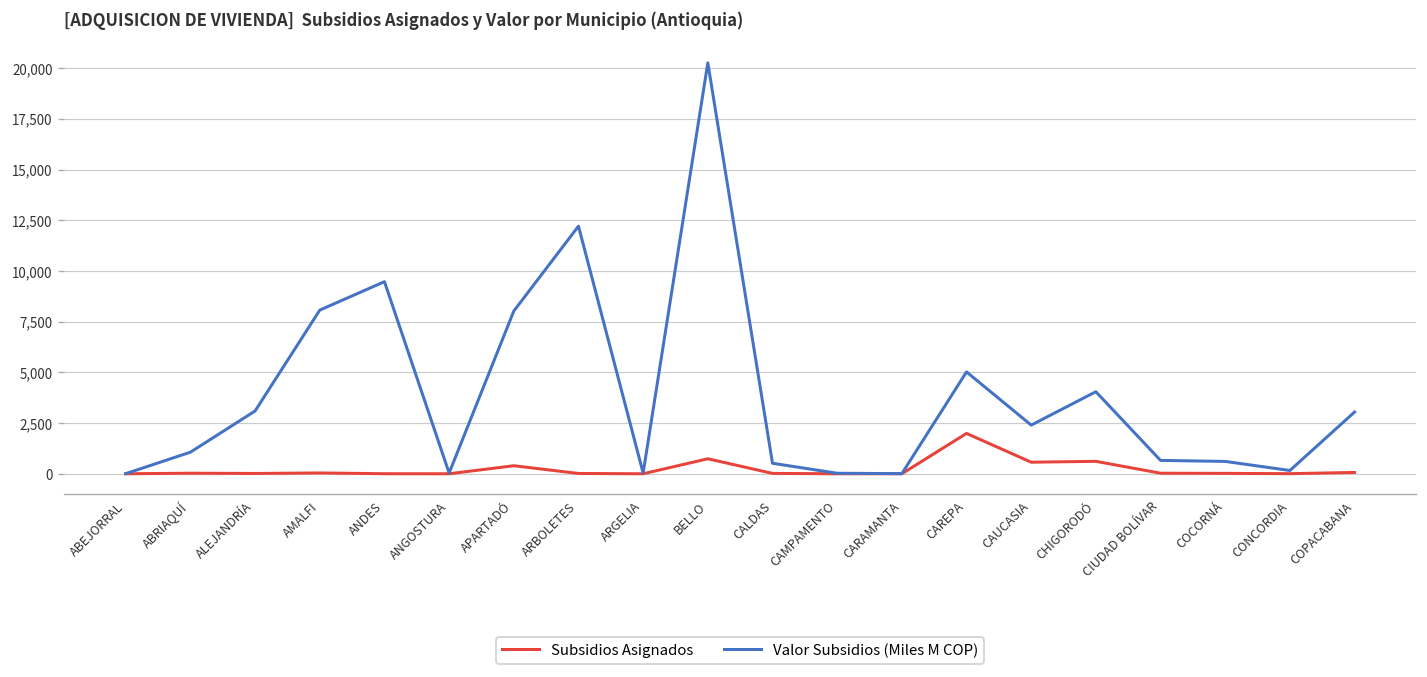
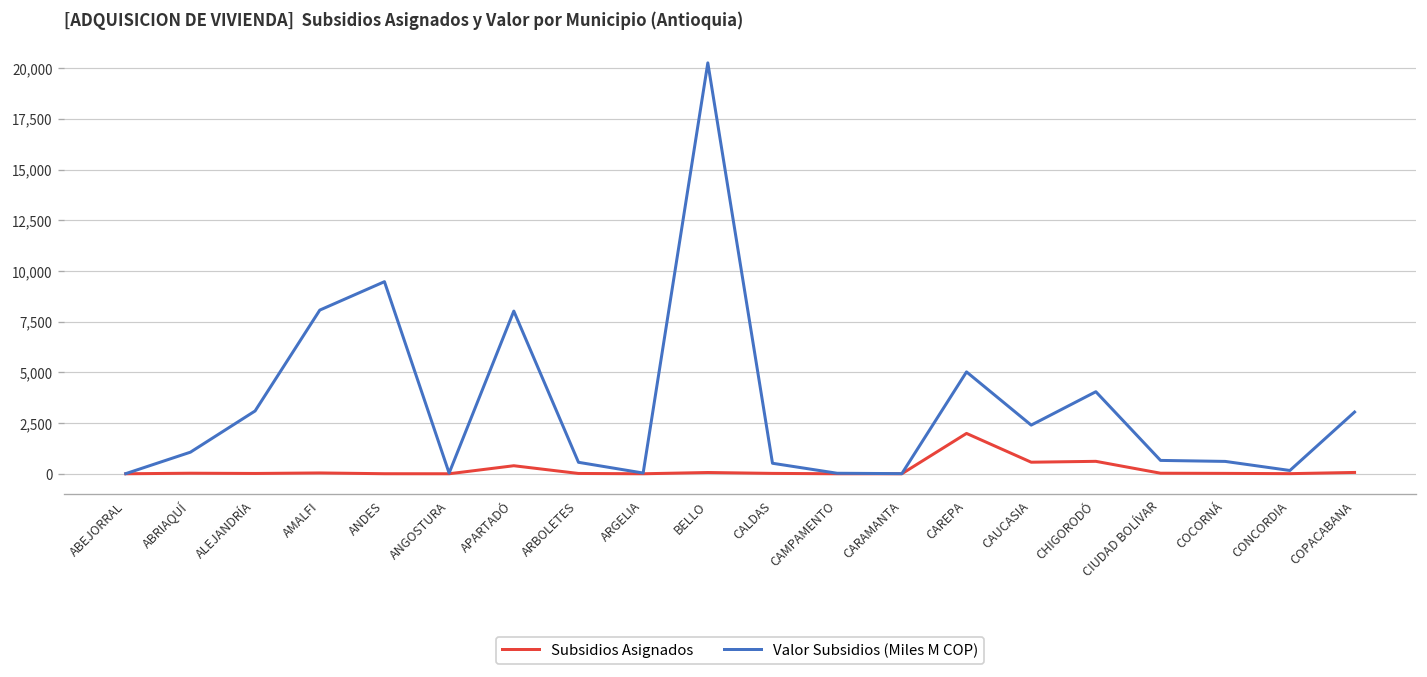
Valor Subsidios (Miles M COP), ARBOLETES: 12,200 -> 600
Subsidios Asignados, BELLO: 700 -> 100
